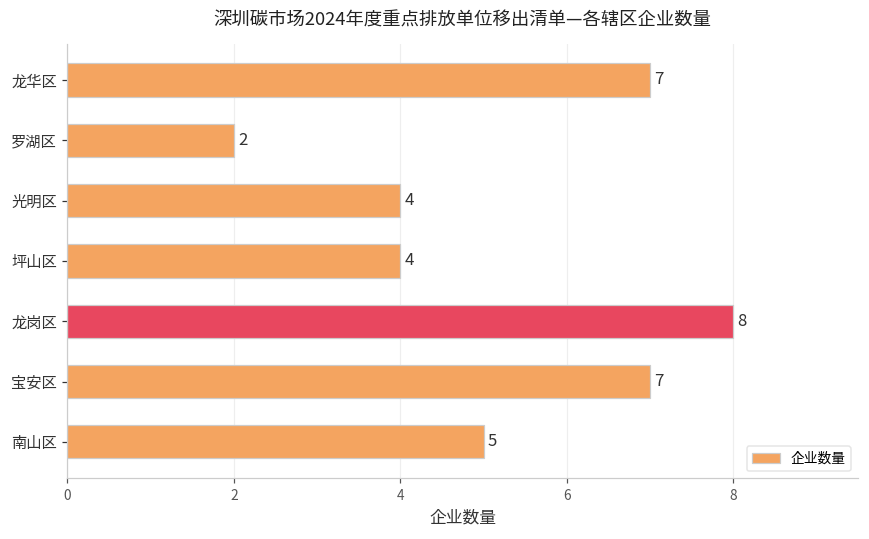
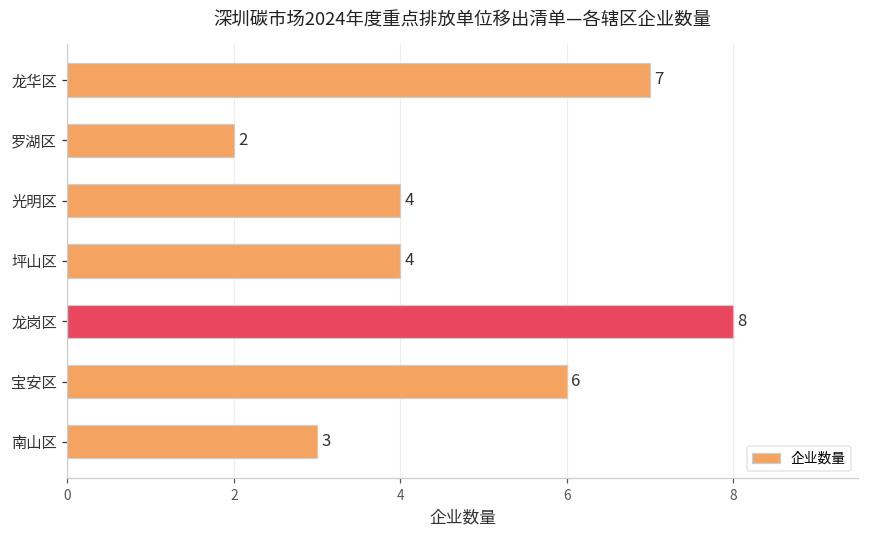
宝安区: 7 -> 6
南山区: 5 -> 3
